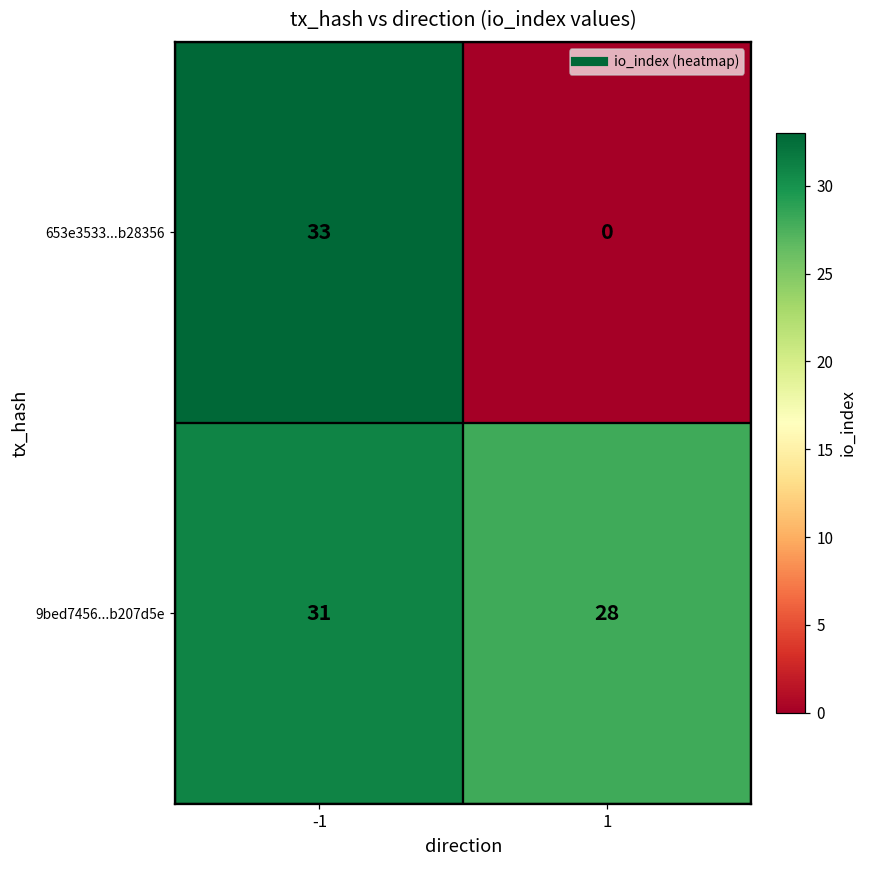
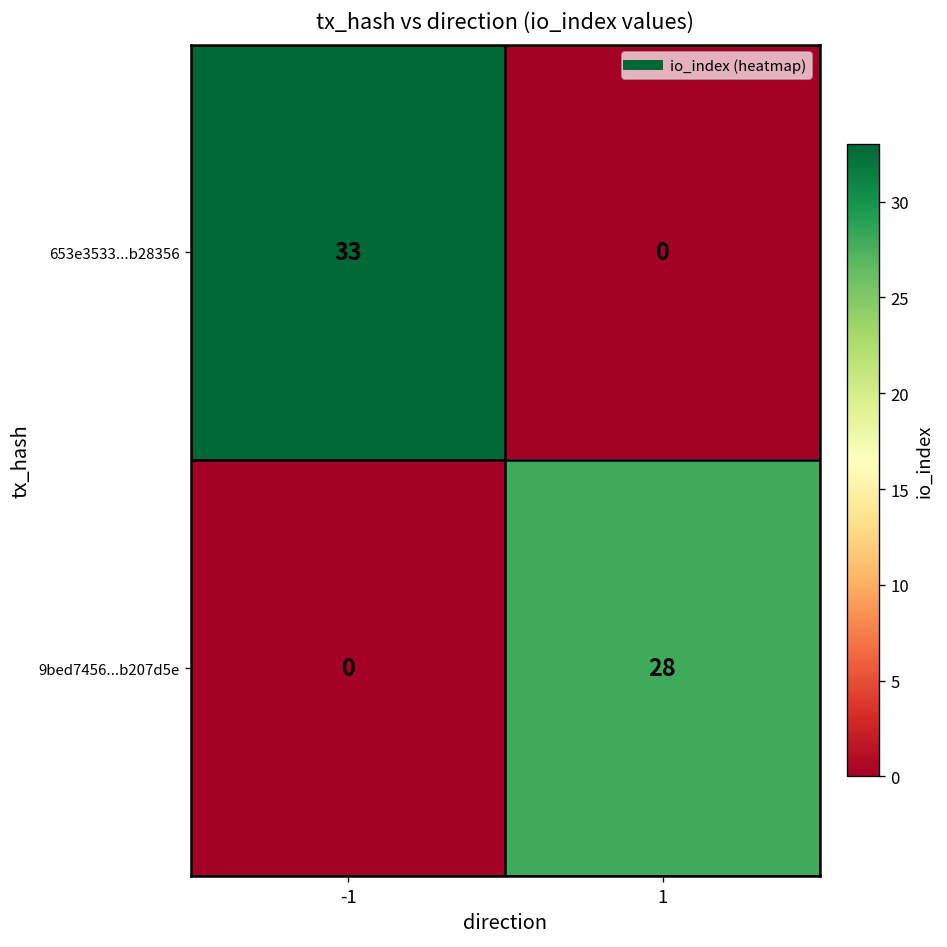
9bed7456...b207d5e, -1: 31 -> 0
